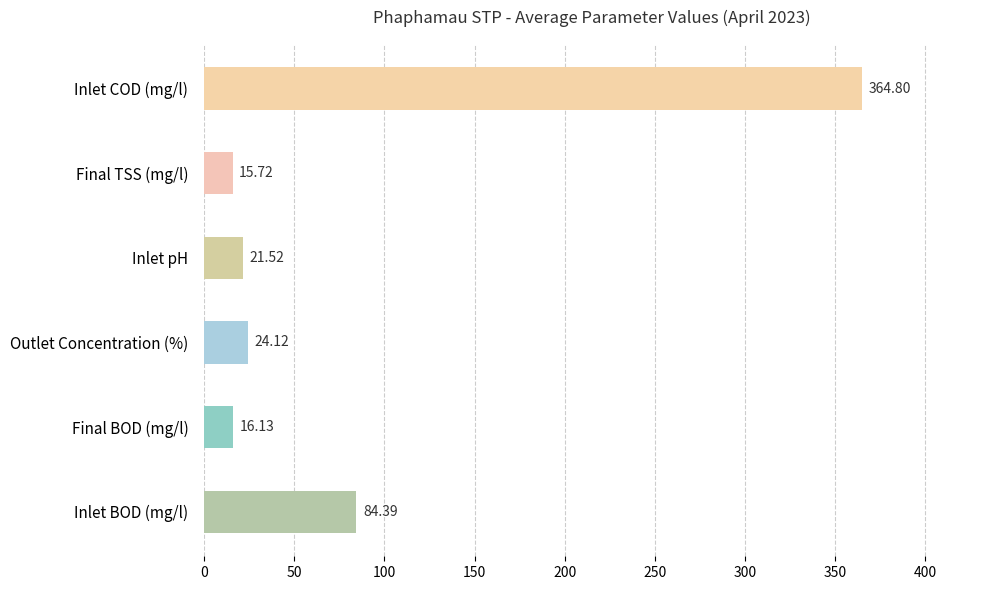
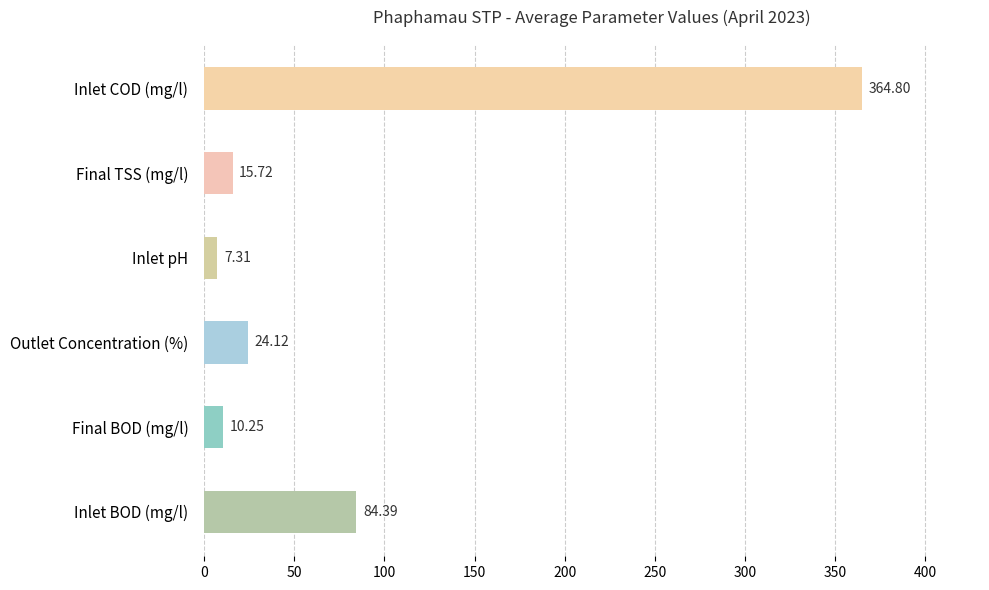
Inlet pH: 21.52 -> 7.31
Final BOD (mg/l): 16.13 -> 10.25
